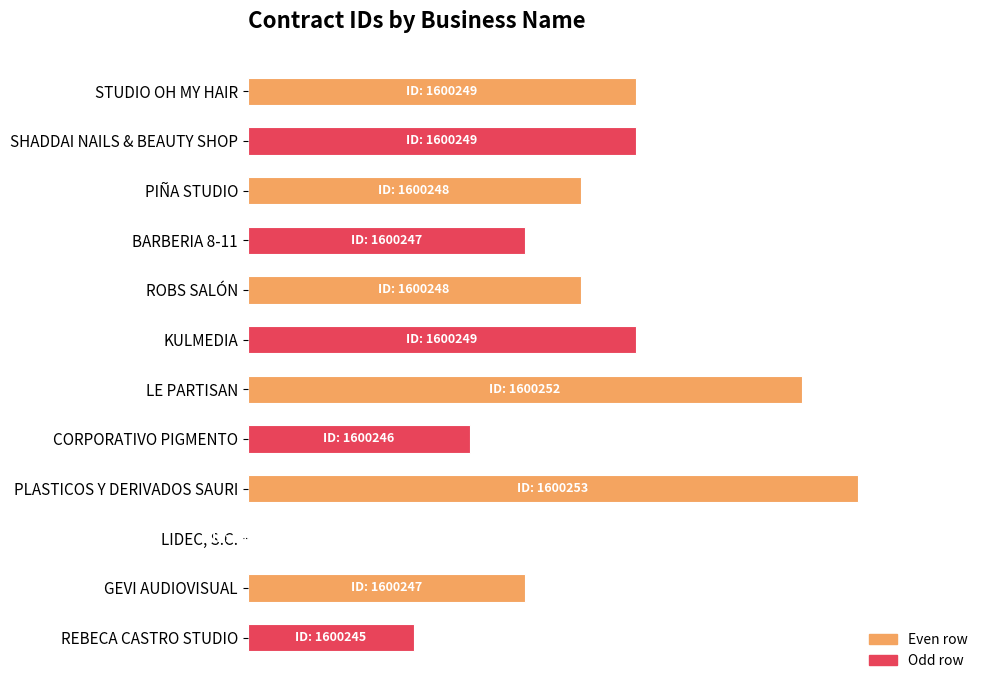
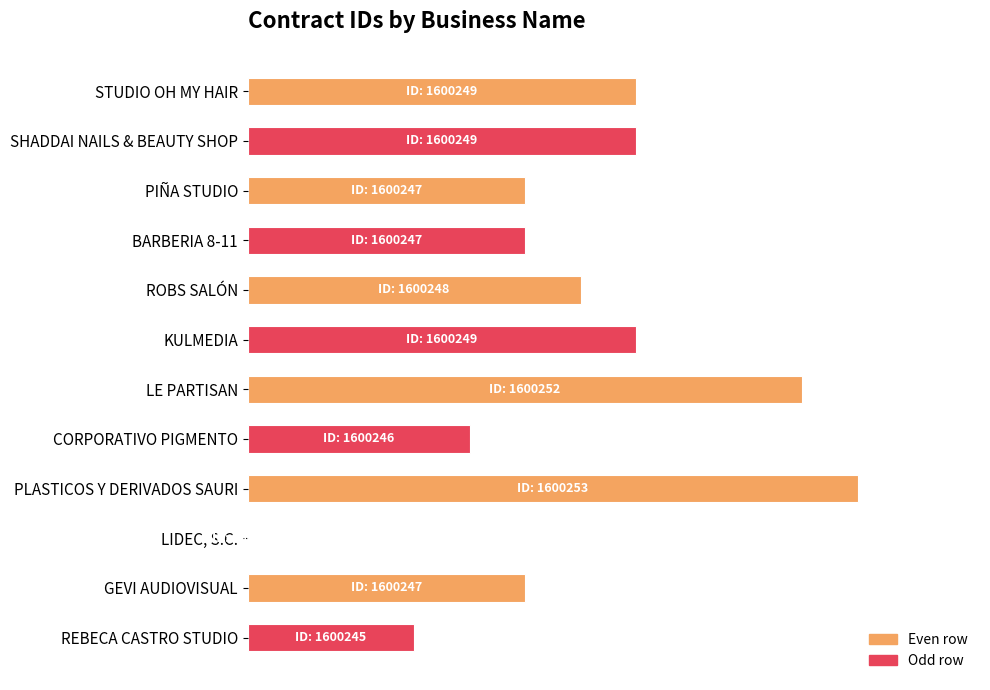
PIÑA STUDIO: 1600248 -> 1600247
